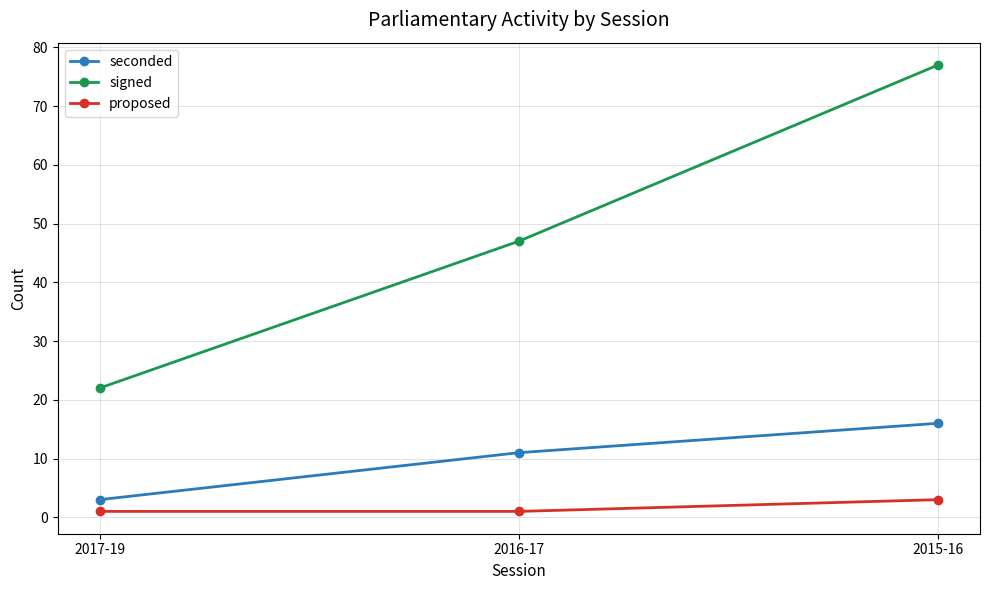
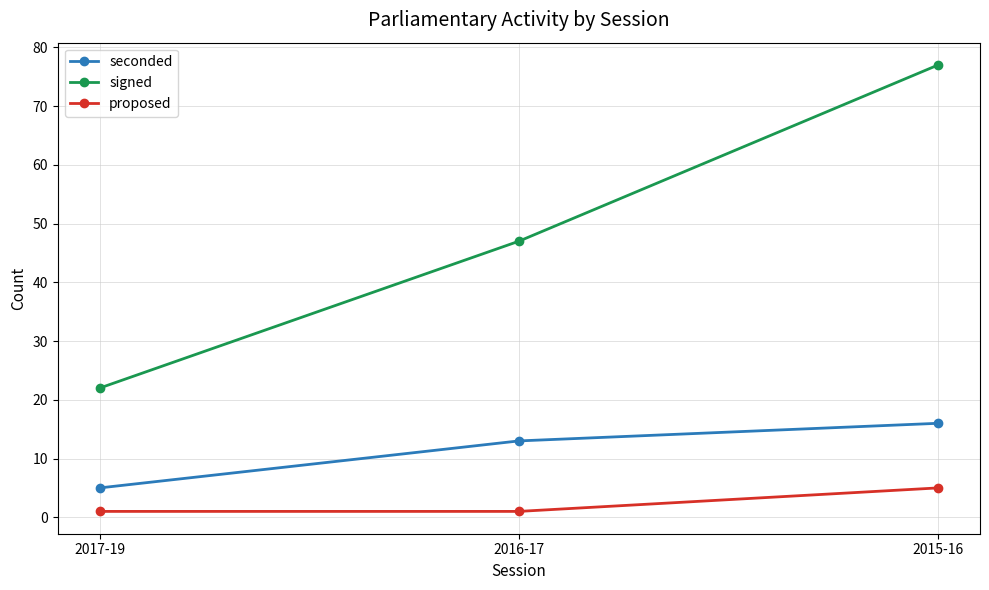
seconded, 2017-19: 3 -> 5
seconded, 2016-17: 11 -> 13
proposed, 2015-16: 3 -> 5
